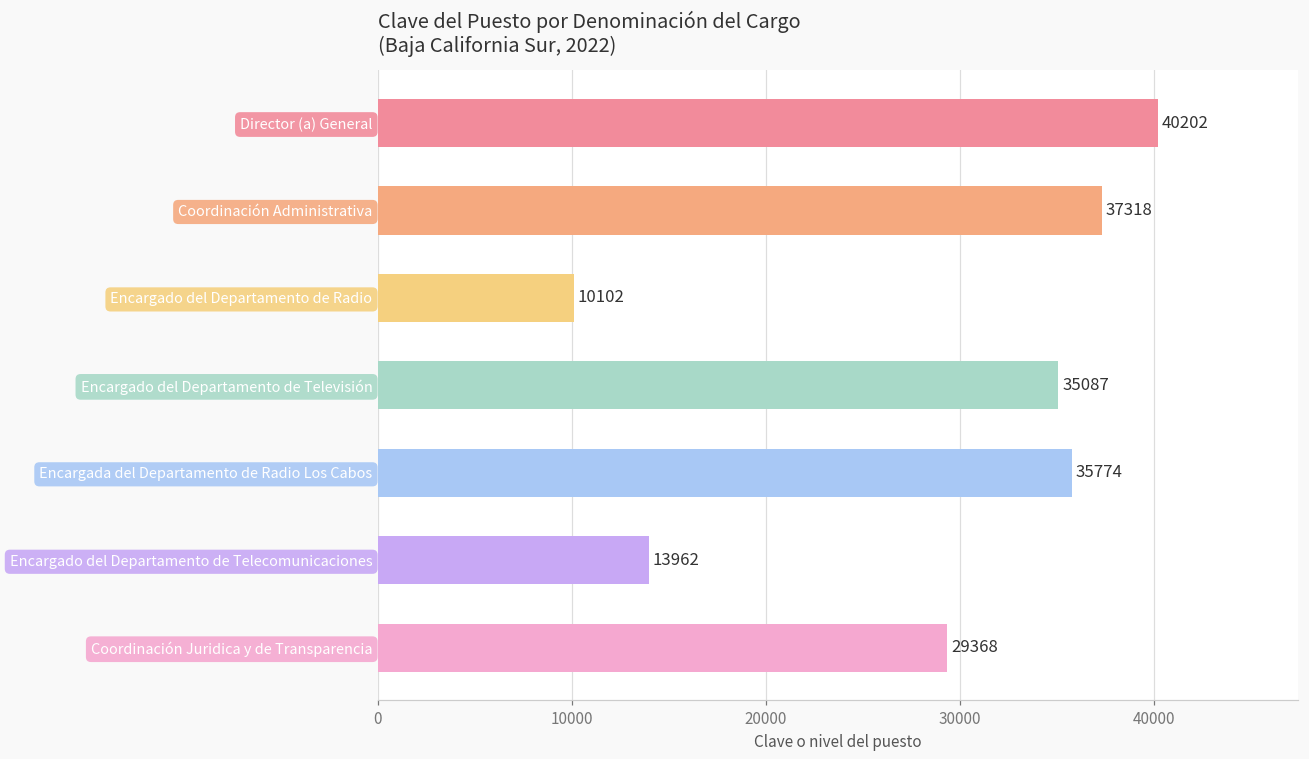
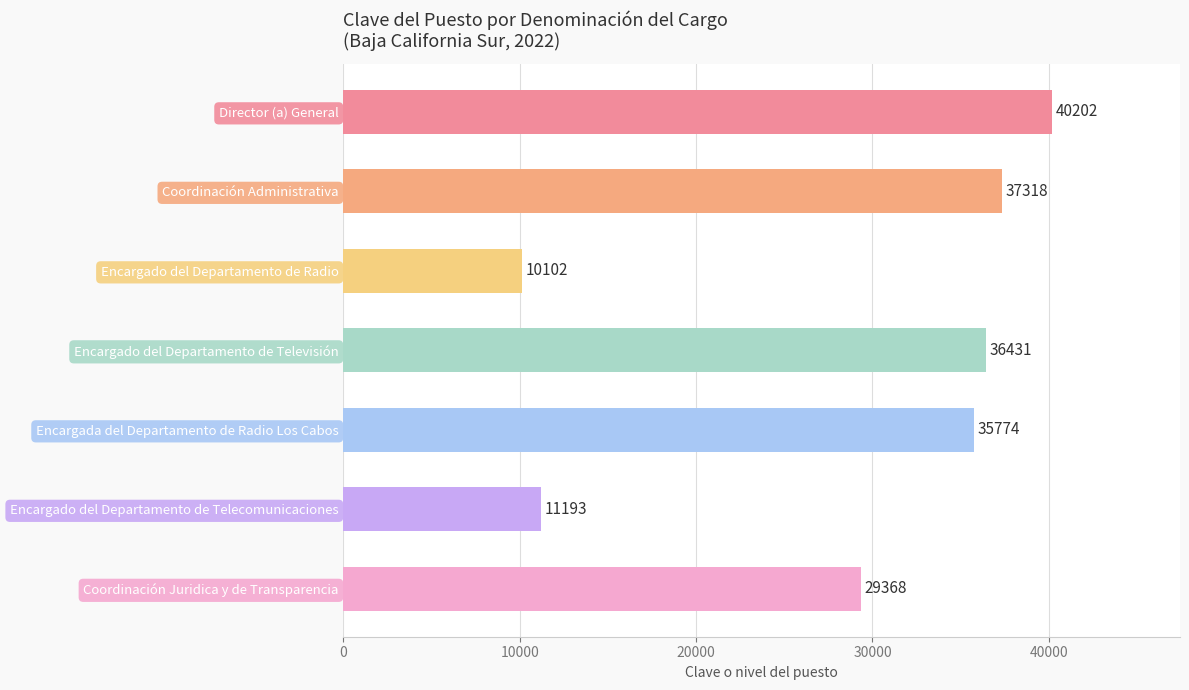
Encargado del Departamento de Televisión: 35087 -> 36431
Encargado del Departamento de Telecomunicaciones: 13962 -> 11193
